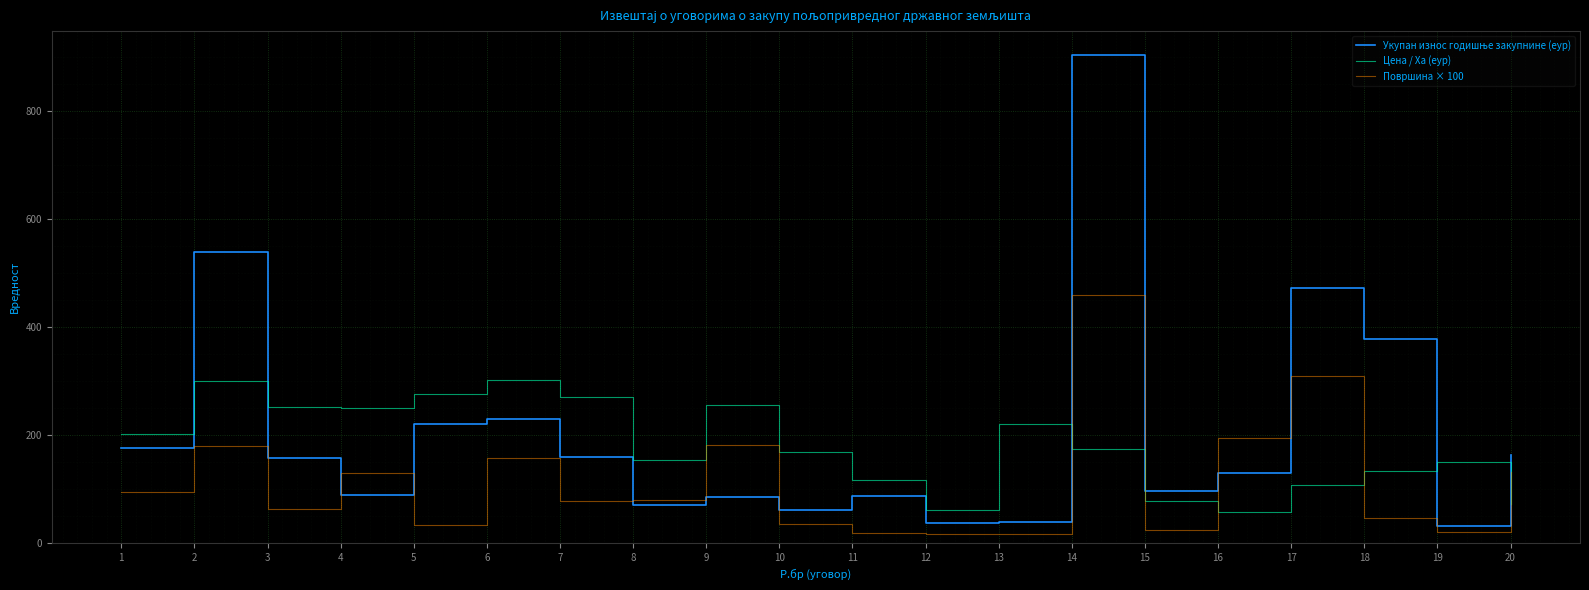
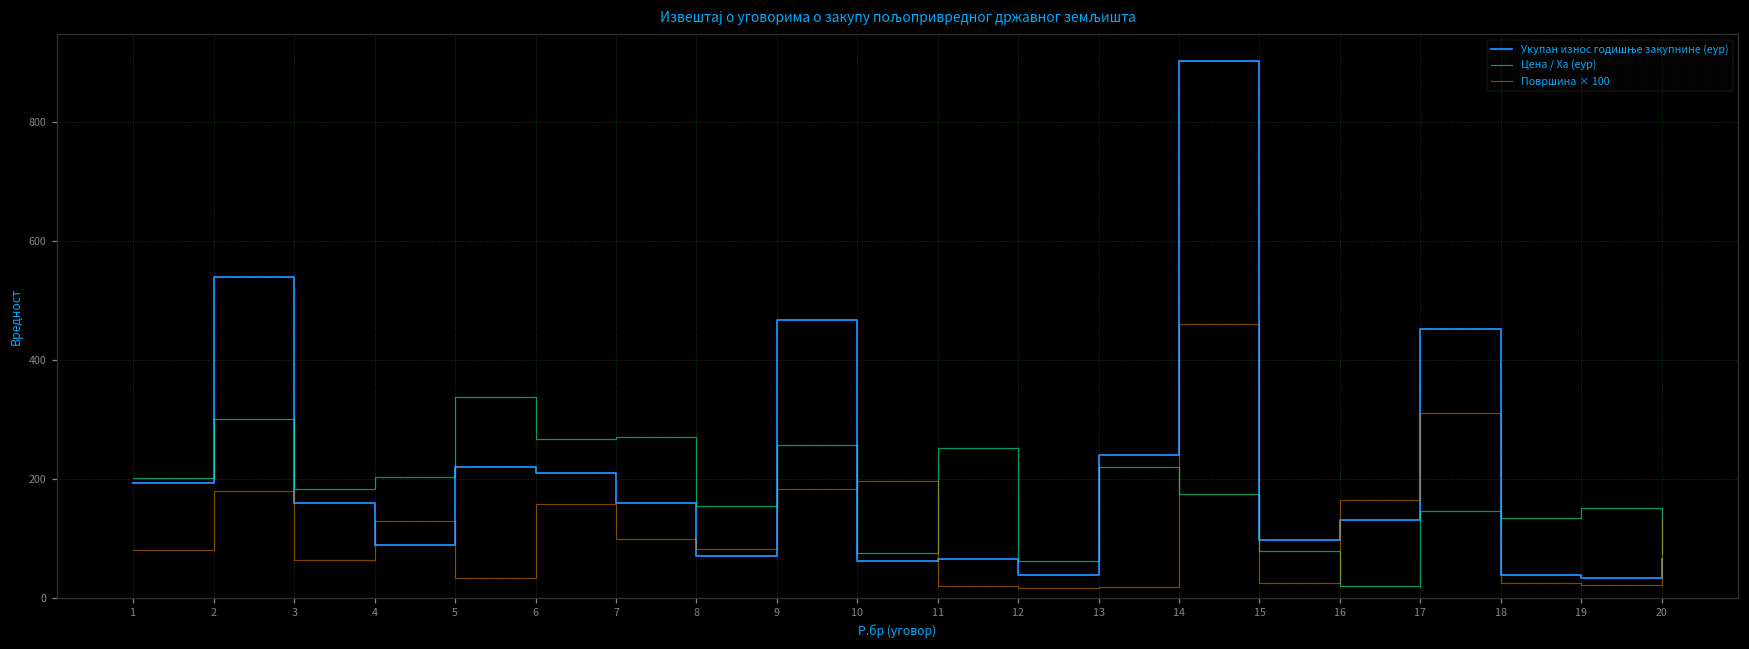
Укупан износ годишње закупнине (еур), 1: 180 -> 190
Површина × 100, 1: 100 -> 80
Цена / Ха (еур), 3: 250 -> 180
Цена / Ха (еур), 4: 250 -> 200
Цена / Ха (еур), 5: 280 -> 340
Укупан износ годишње закупнине (еур), 6: 230 -> 210
Цена / Ха (еур), 6: 300 -> 270
Површина × 100, 7: 80 -> 100
Укупан износ годишње закупнине (еур), 9: 90 -> 470
Цена / Ха (еур), 10: 170 -> 80
Површина × 100, 10: 40 -> 200
Укупан износ годишње закупнине (еур), 11: 90 -> 60
Цена / Ха (еур), 11: 120 -> 250
Укупан износ годишње закупнине (еур), 13: 40 -> 240
Цена / Ха (еур), 16: 60 -> 20
Површина × 100, 16: 200 -> 160
Укупан износ годишње закупнине (еур), 17: 470 -> 450
Цена / Ха (еур), 17: 110 -> 150
Укупан износ годишње закупнине (еур), 18: 380 -> 40
Површина × 100, 18: 50 -> 20
Укупан износ годишње закупнине (еур), 20: 160 -> 70
